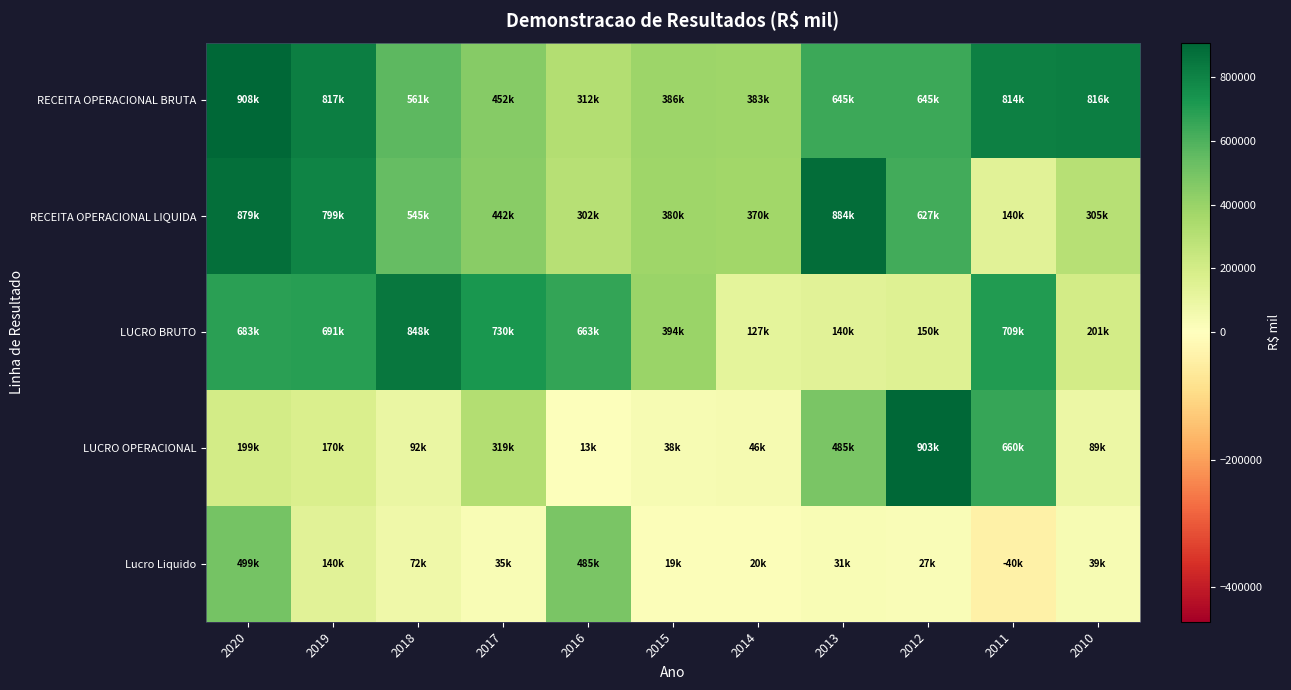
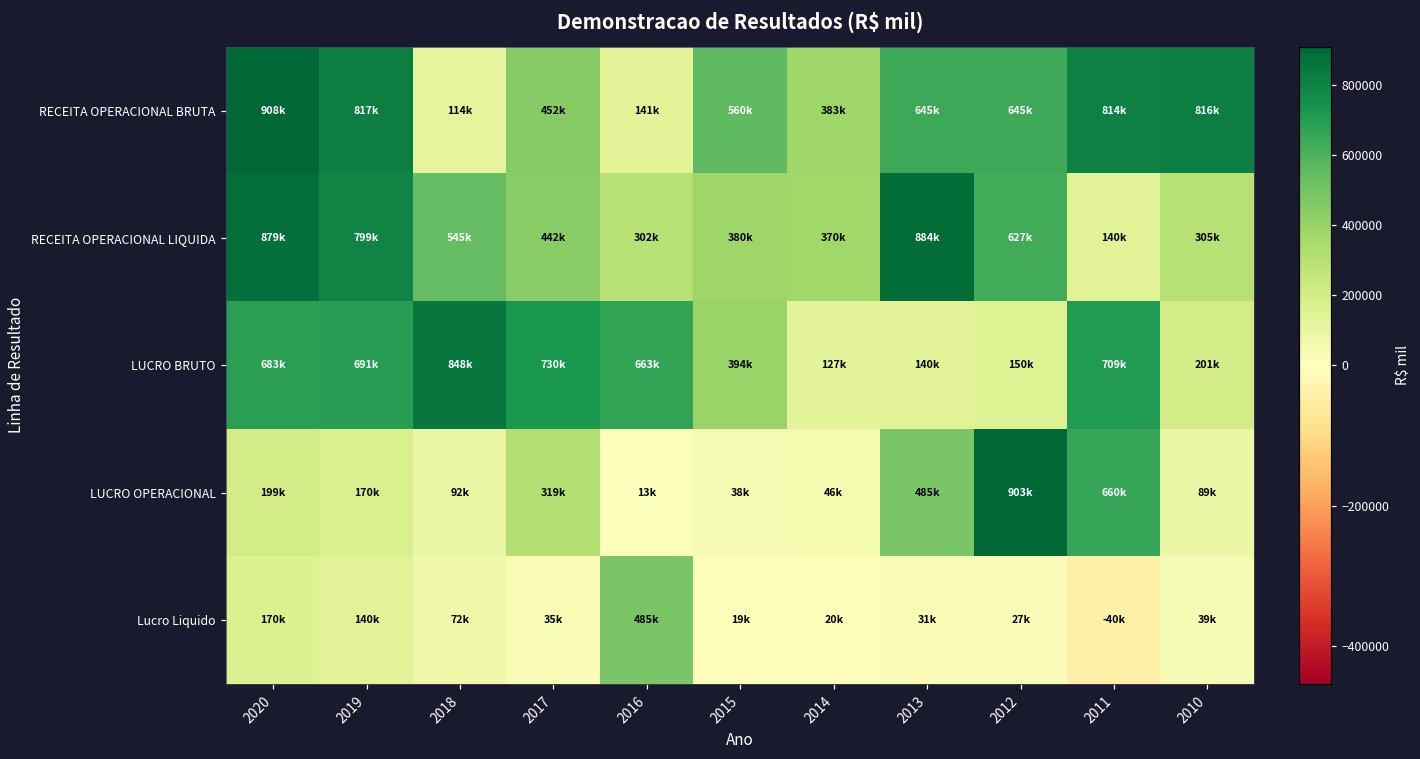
RECEITA OPERACIONAL BRUTA, 2018: 561k -> 114k
RECEITA OPERACIONAL BRUTA, 2016: 312k -> 141k
RECEITA OPERACIONAL BRUTA, 2015: 386k -> 560k
Lucro Liquido, 2020: 499k -> 170k
